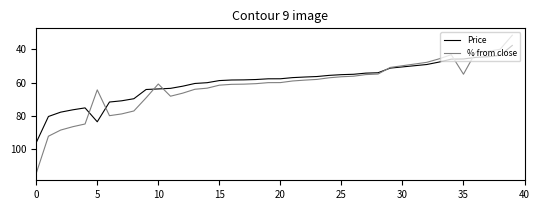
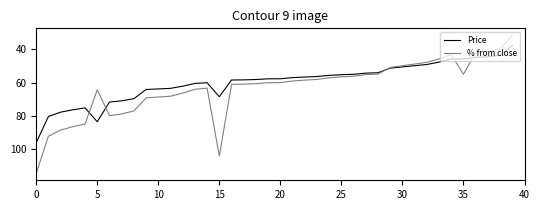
% from close, 10: 61 -> 69
Price, 15: 59 -> 68
% from close, 15: 62 -> 104
